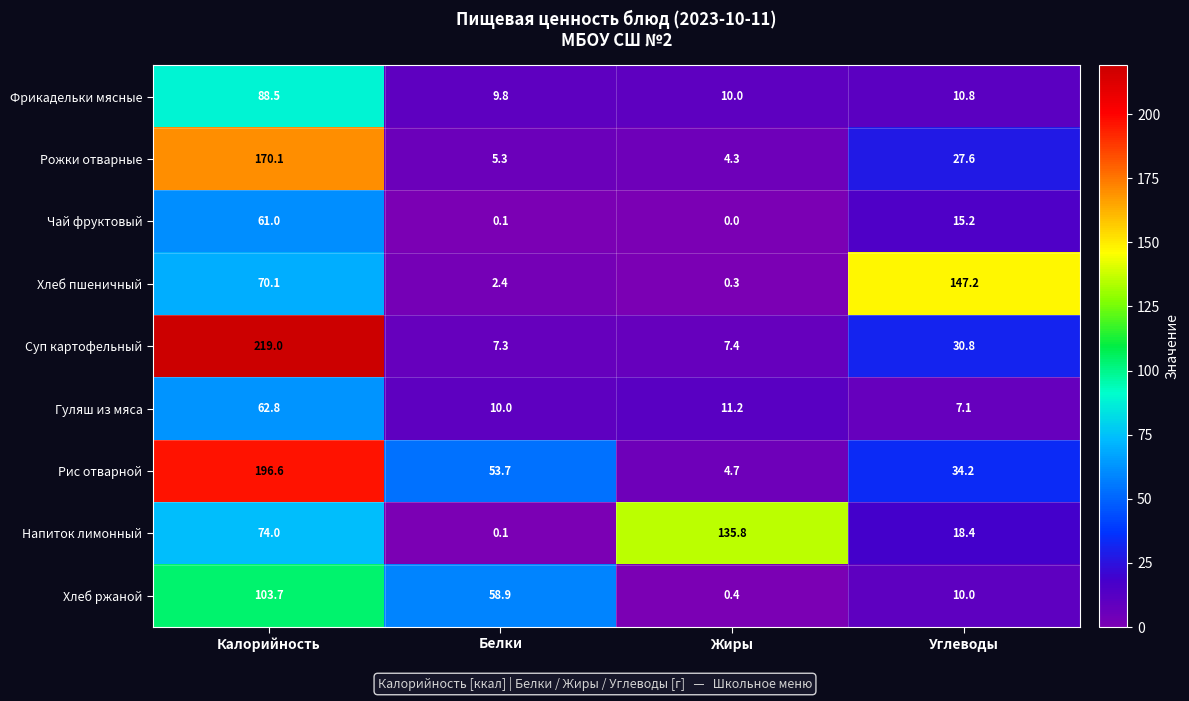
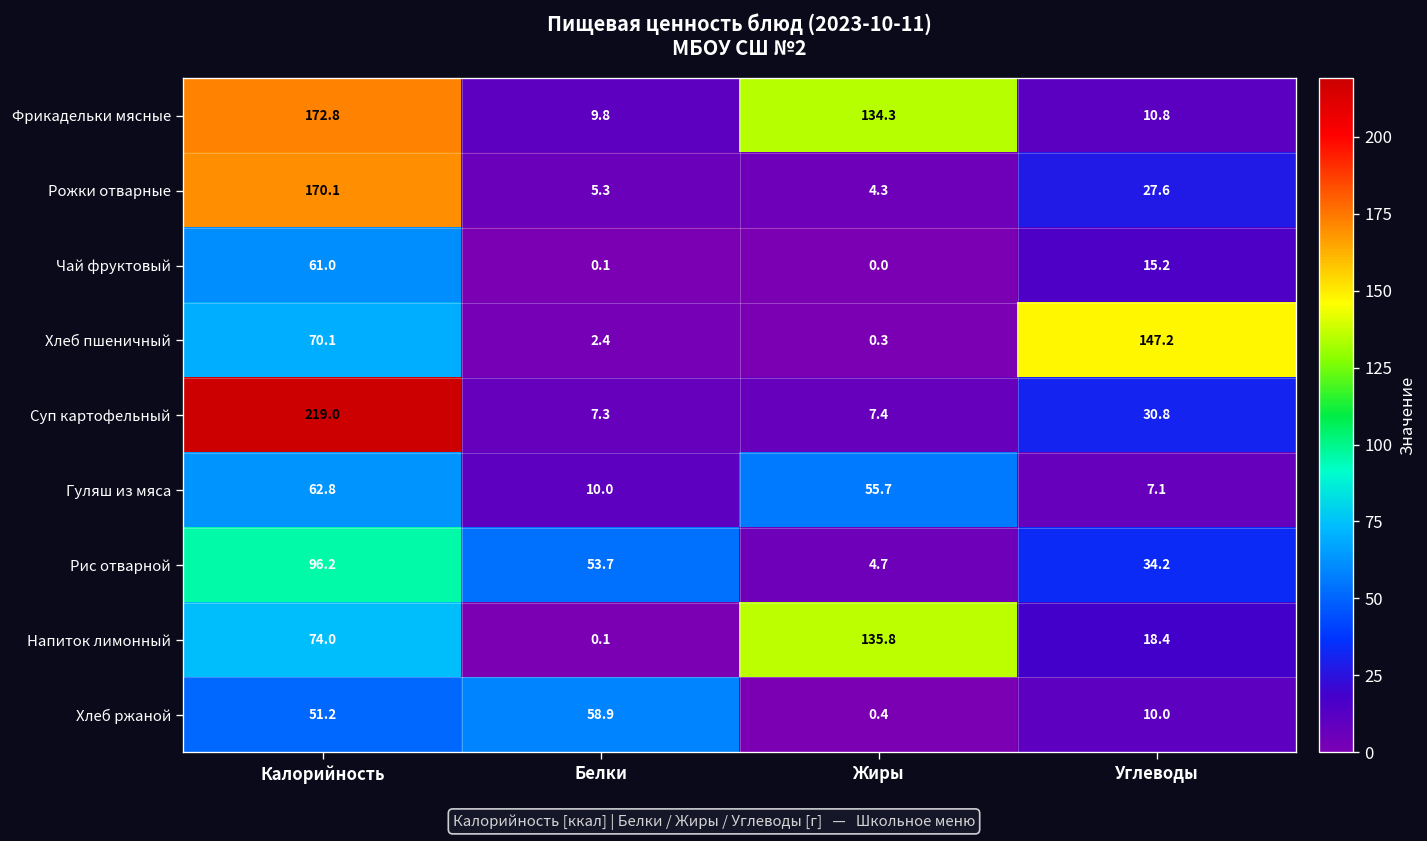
Фрикадельки мясные, Калорийность: 88.5 -> 172.8
Фрикадельки мясные, Жиры: 10.0 -> 134.3
Гуляш из мяса, Жиры: 11.2 -> 55.7
Рис отварной, Калорийность: 196.6 -> 96.2
Хлеб ржаной, Калорийность: 103.7 -> 51.2
